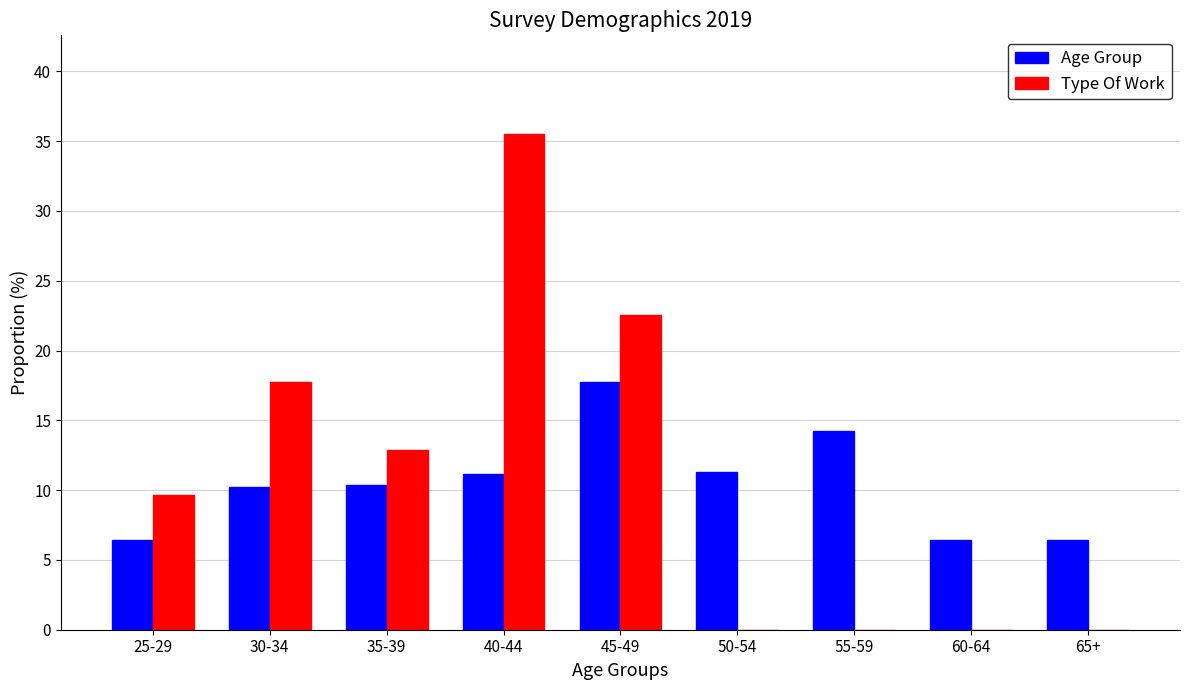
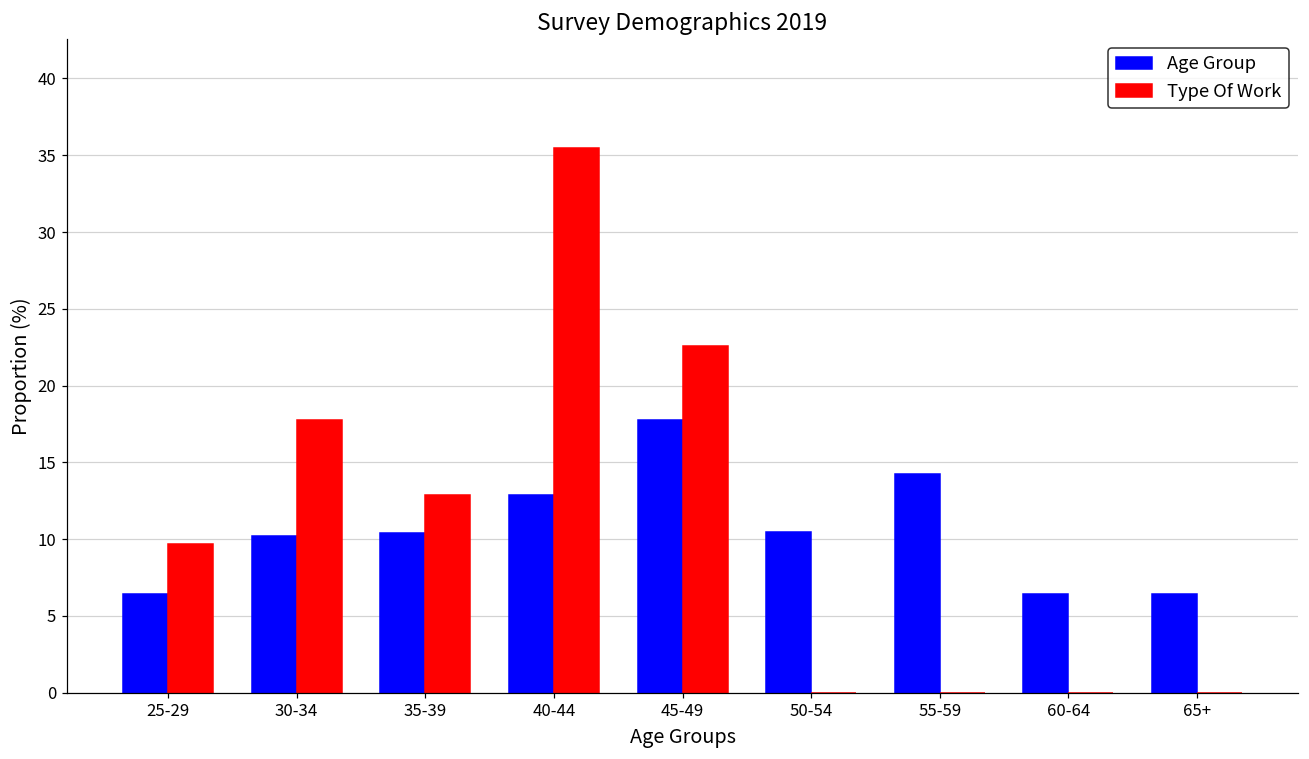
Age Group, 40-44: 11.2 -> 12.9
Age Group, 50-54: 11.3 -> 10.4
